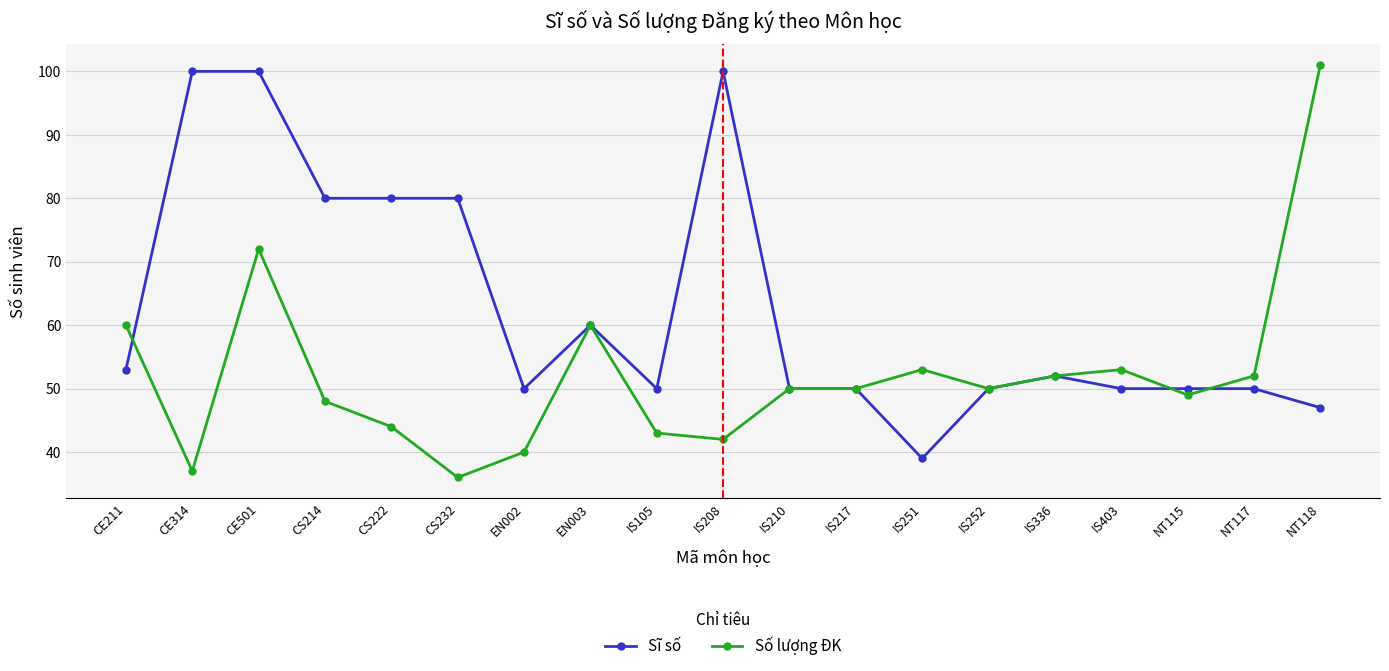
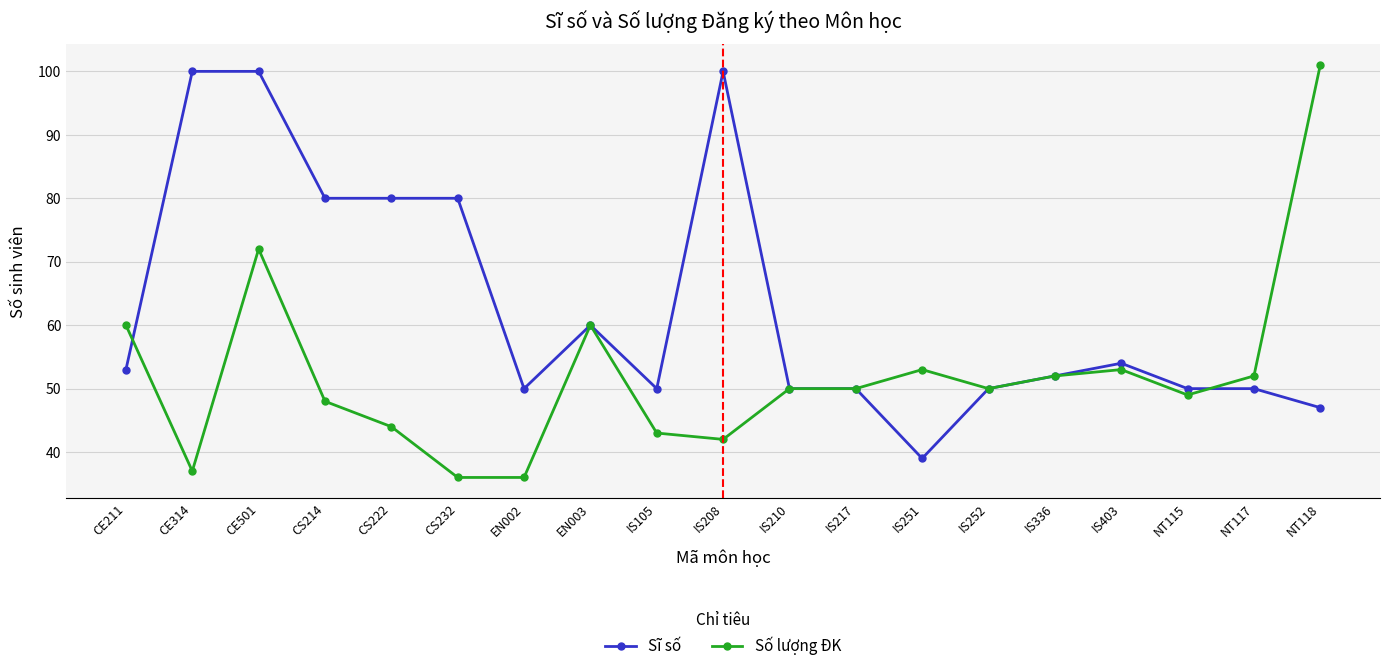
Số lượng ĐK, EN002: 40 -> 36
Sĩ số, IS403: 50 -> 54
